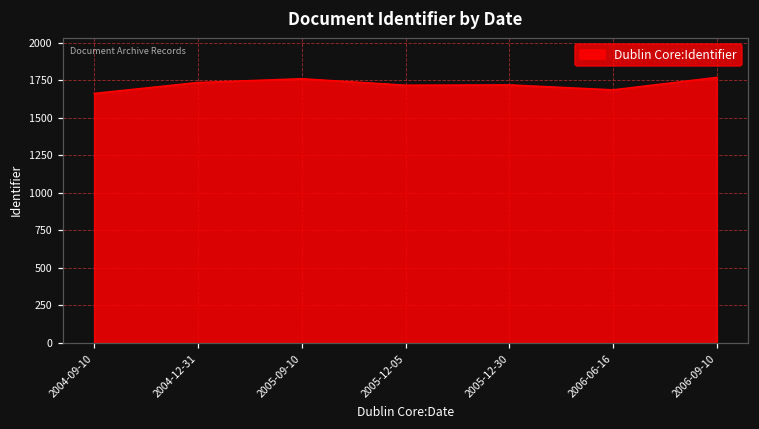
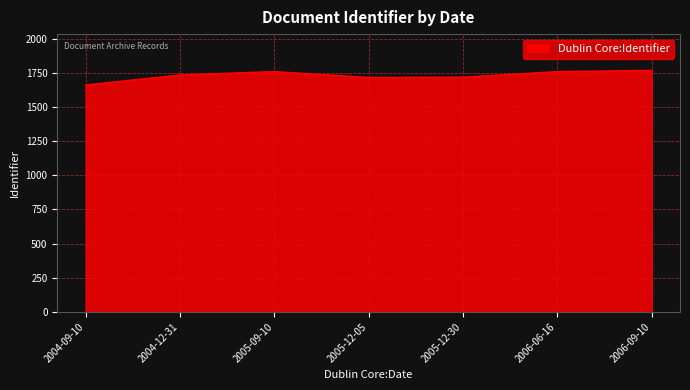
2006-06-16: 1690 -> 1760
